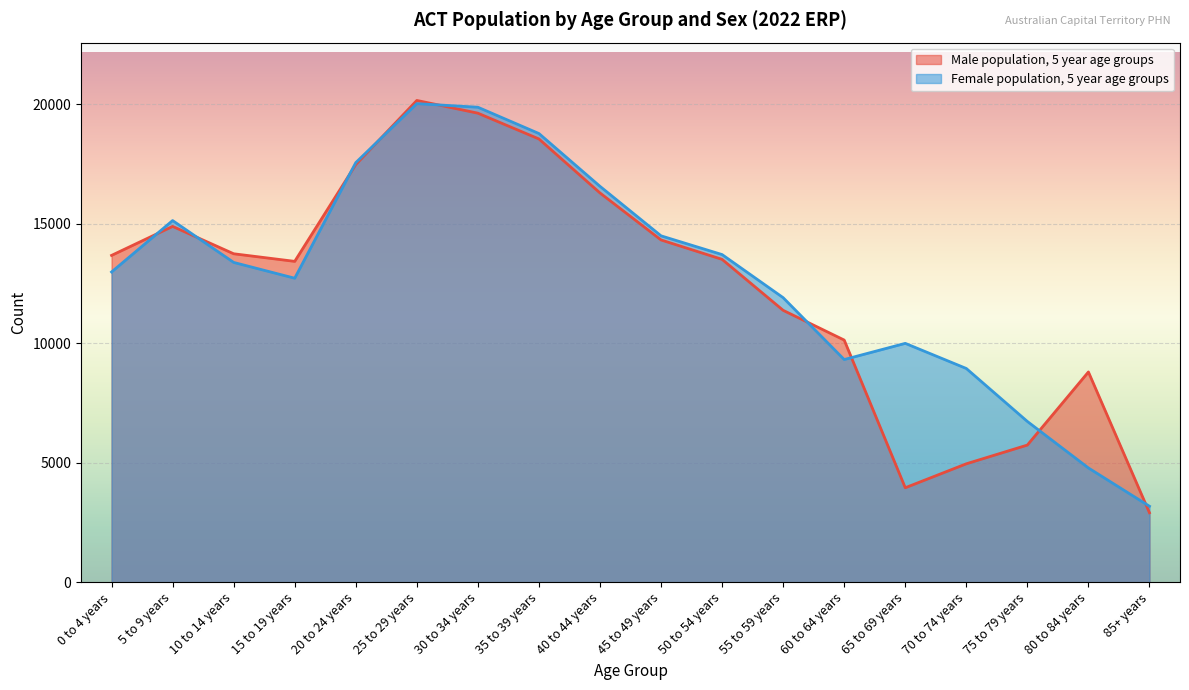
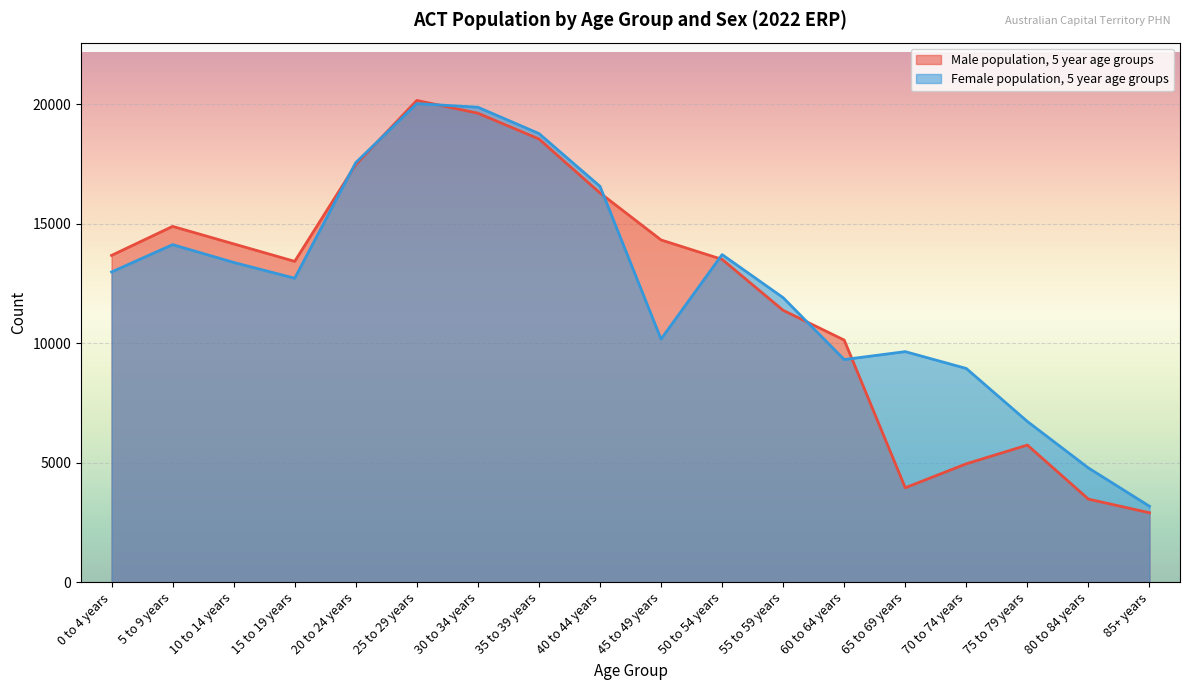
Female population, 5 year age groups, 5 to 9 years: 15100 -> 14100
Male population, 5 year age groups, 10 to 14 years: 13700 -> 14200
Female population, 5 year age groups, 45 to 49 years: 14500 -> 10200
Female population, 5 year age groups, 65 to 69 years: 10000 -> 9600
Male population, 5 year age groups, 80 to 84 years: 8800 -> 3500
